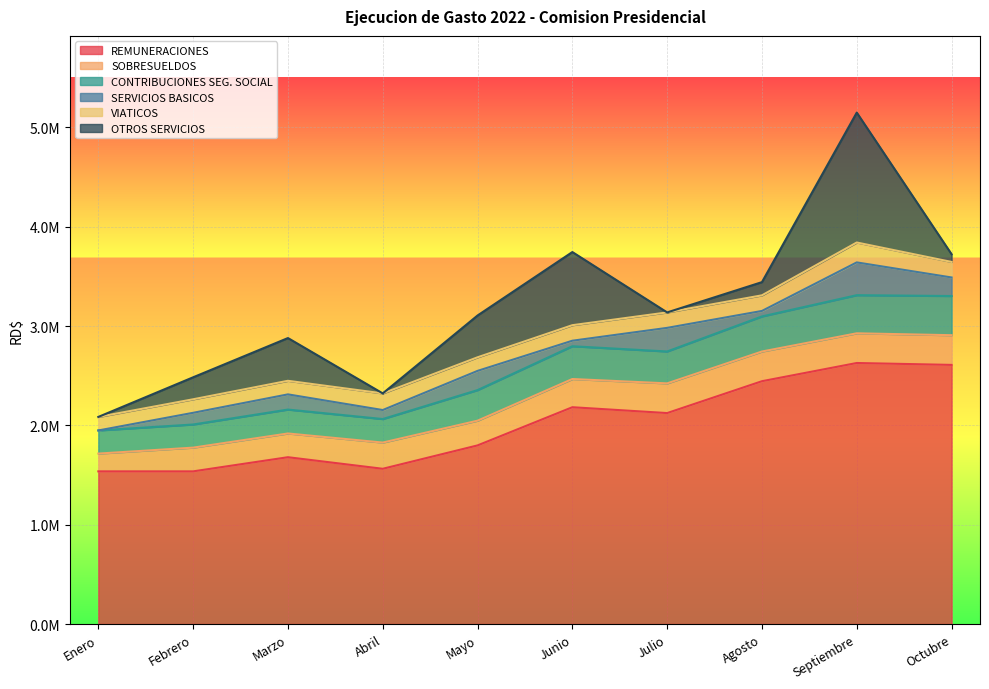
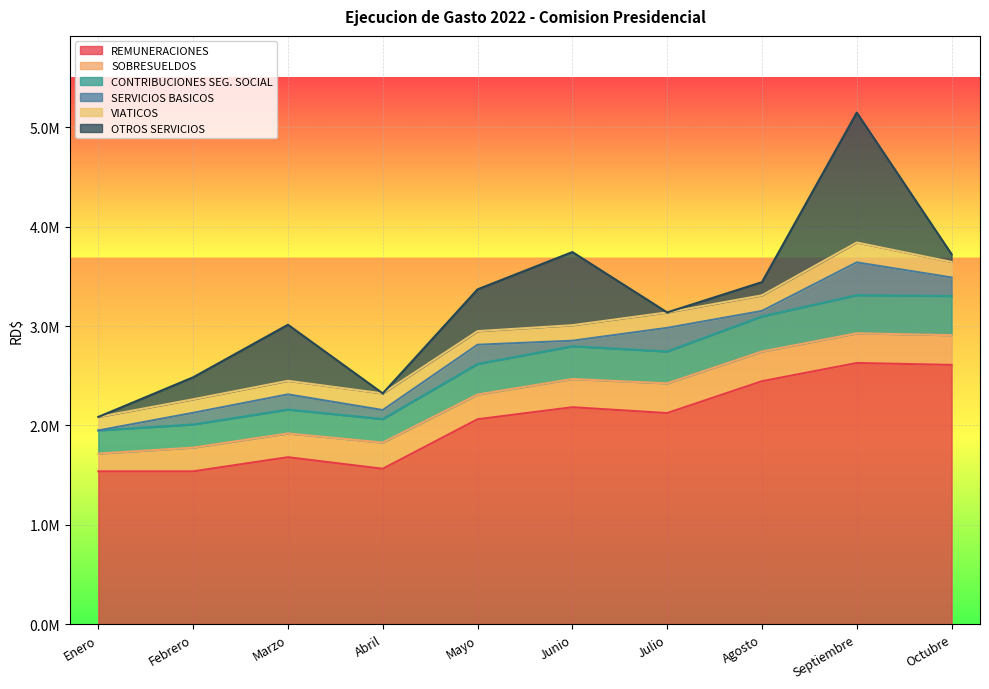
OTROS SERVICIOS, Marzo: 400000 -> 600000
REMUNERACIONES, Mayo: 1800000 -> 2100000
